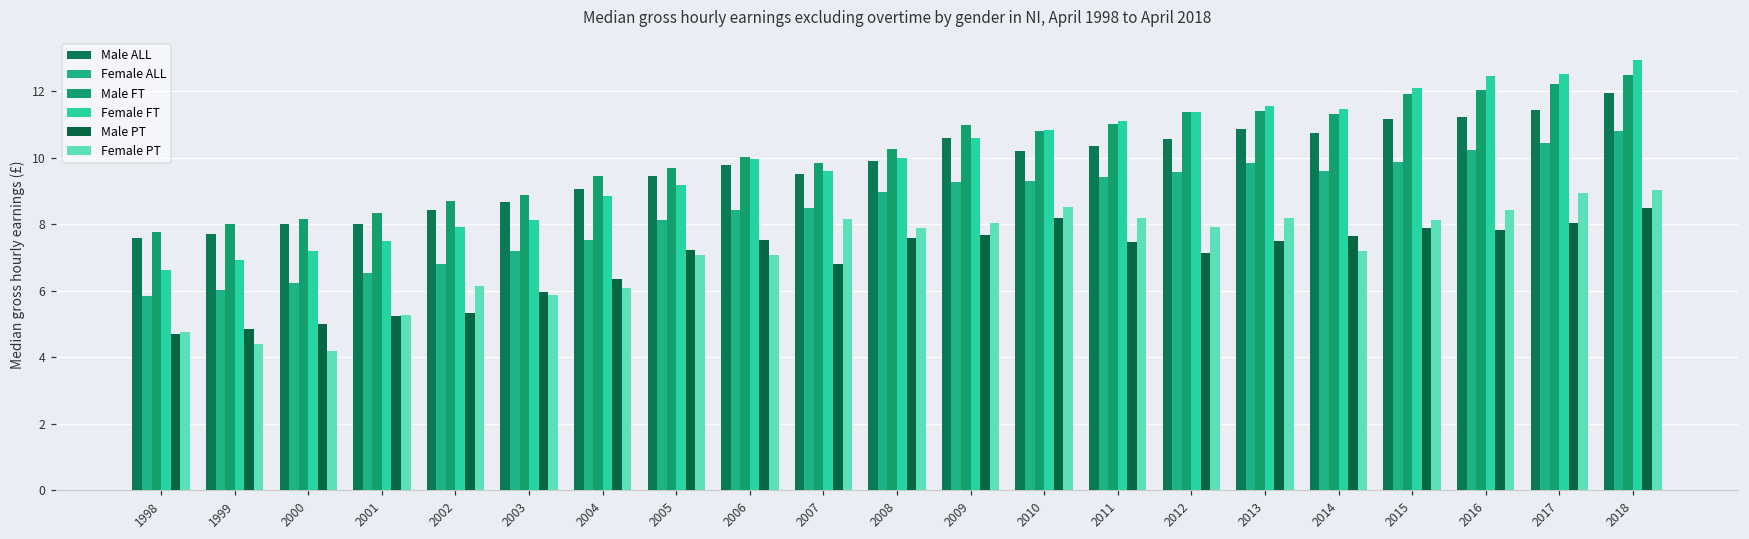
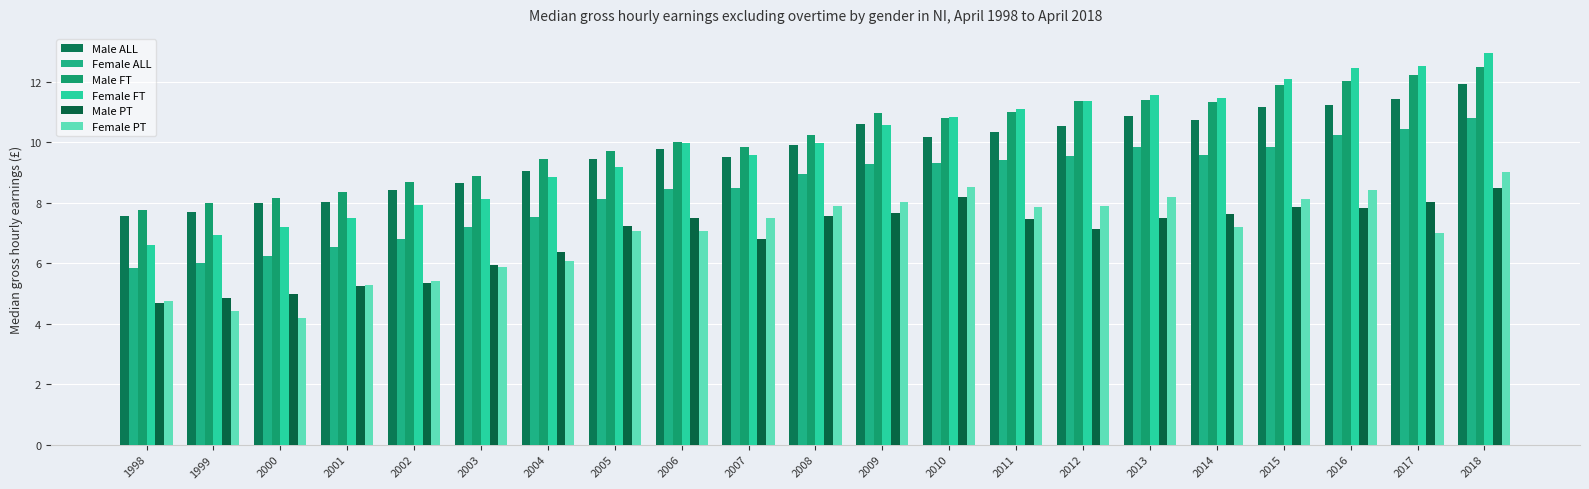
Female PT, 2002: 6.1 -> 5.4
Female PT, 2007: 8.2 -> 7.5
Female PT, 2011: 8.2 -> 7.9
Female PT, 2017: 8.9 -> 7.0
